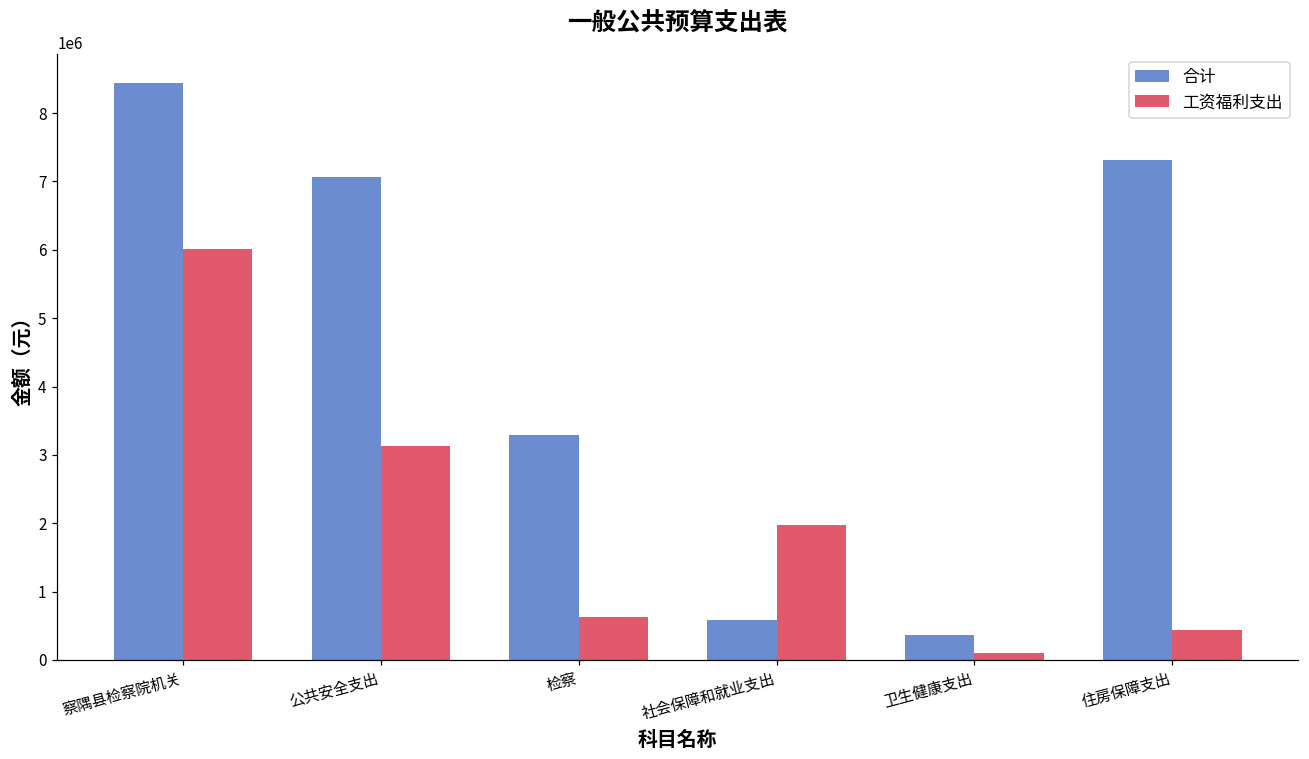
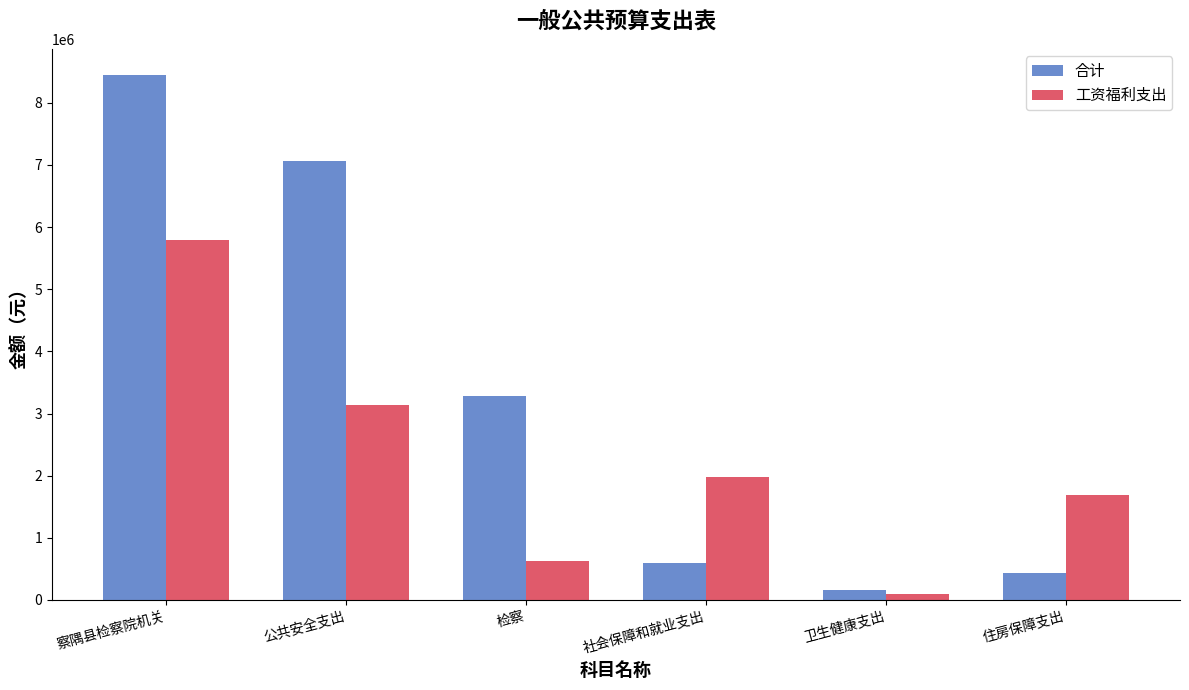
工资福利支出, 察隅县检察院机关: 6000000 -> 5800000
合计, 卫生健康支出: 400000 -> 200000
合计, 住房保障支出: 7300000 -> 400000
工资福利支出, 住房保障支出: 400000 -> 1700000
